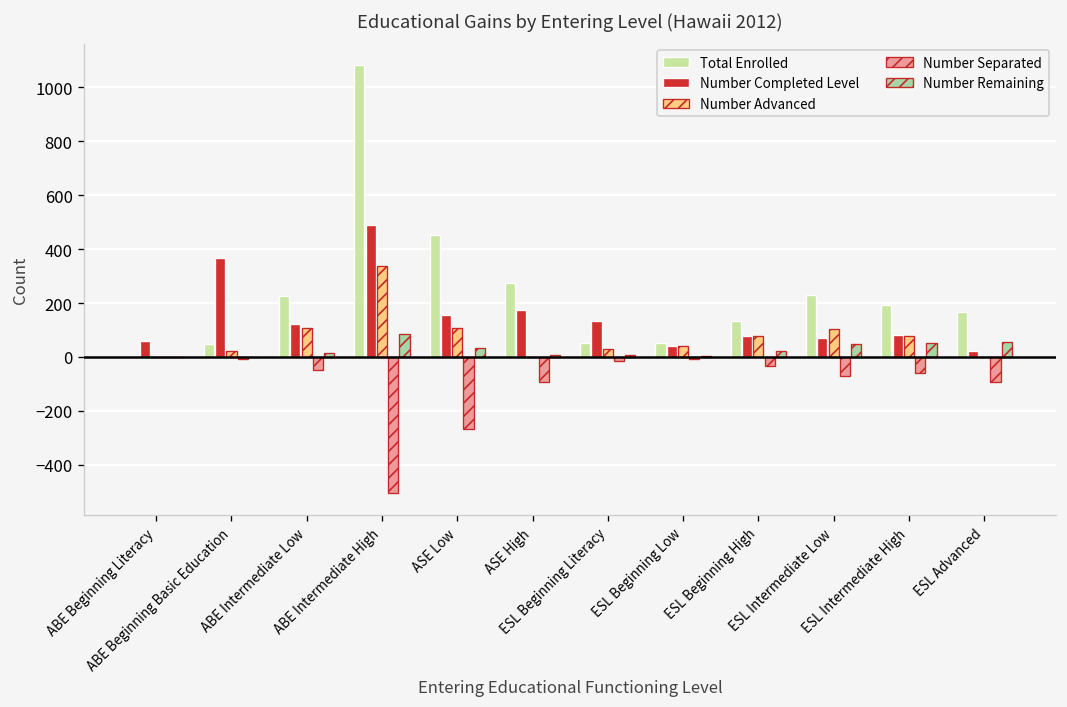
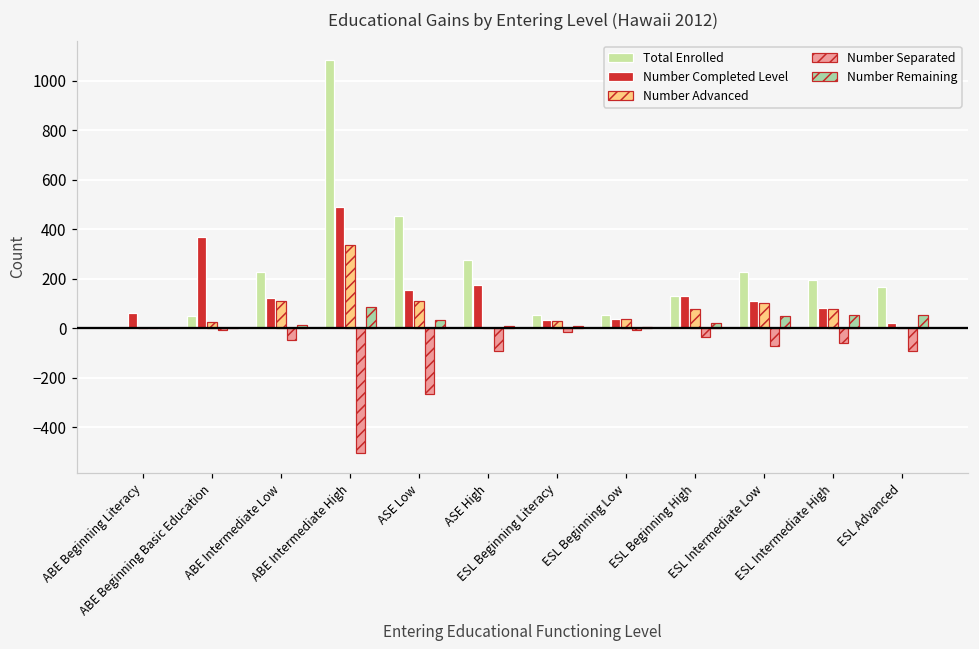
Number Completed Level, ESL Beginning Literacy: 130 -> 30
Number Completed Level, ESL Beginning High: 80 -> 130
Number Completed Level, ESL Intermediate Low: 70 -> 110
